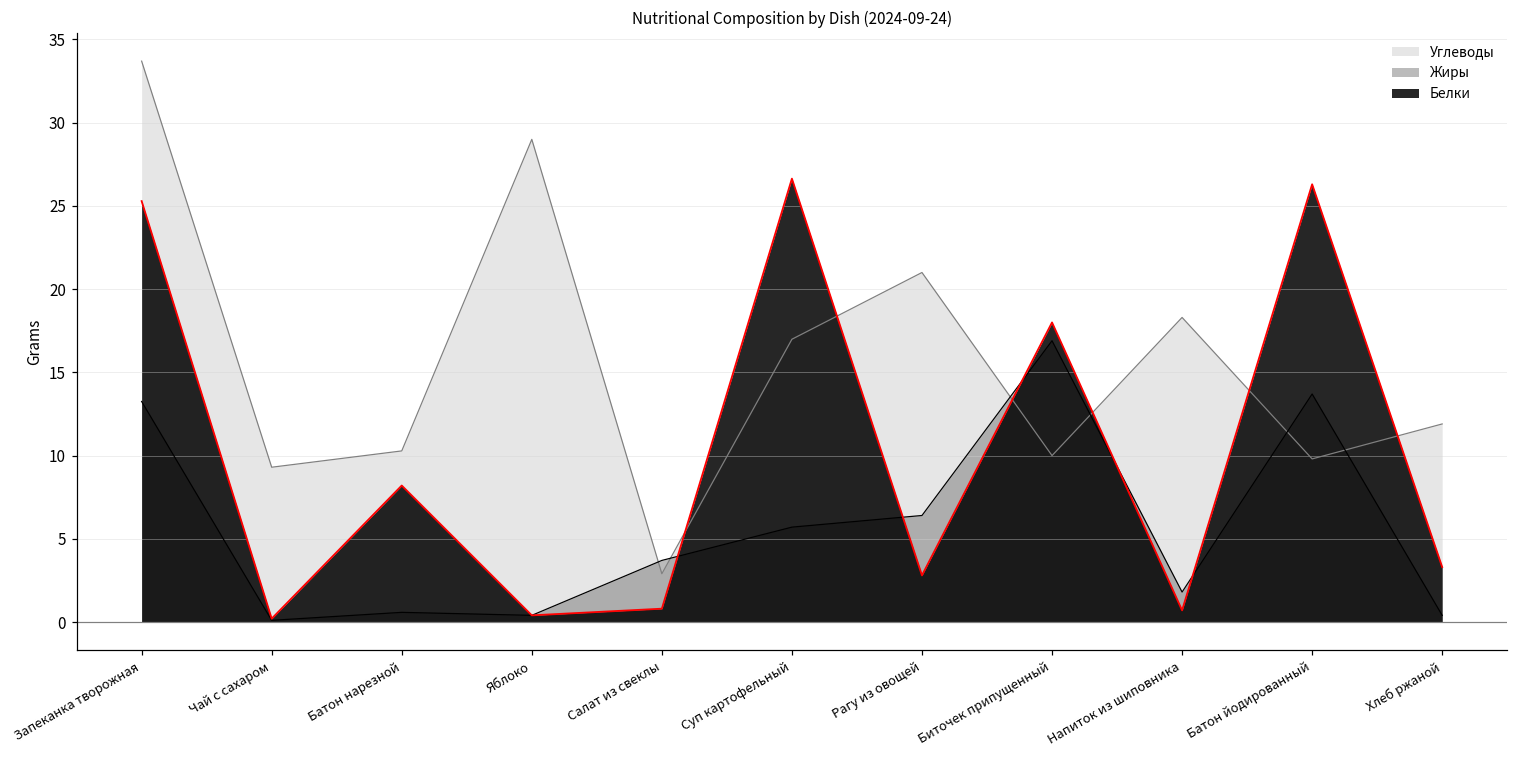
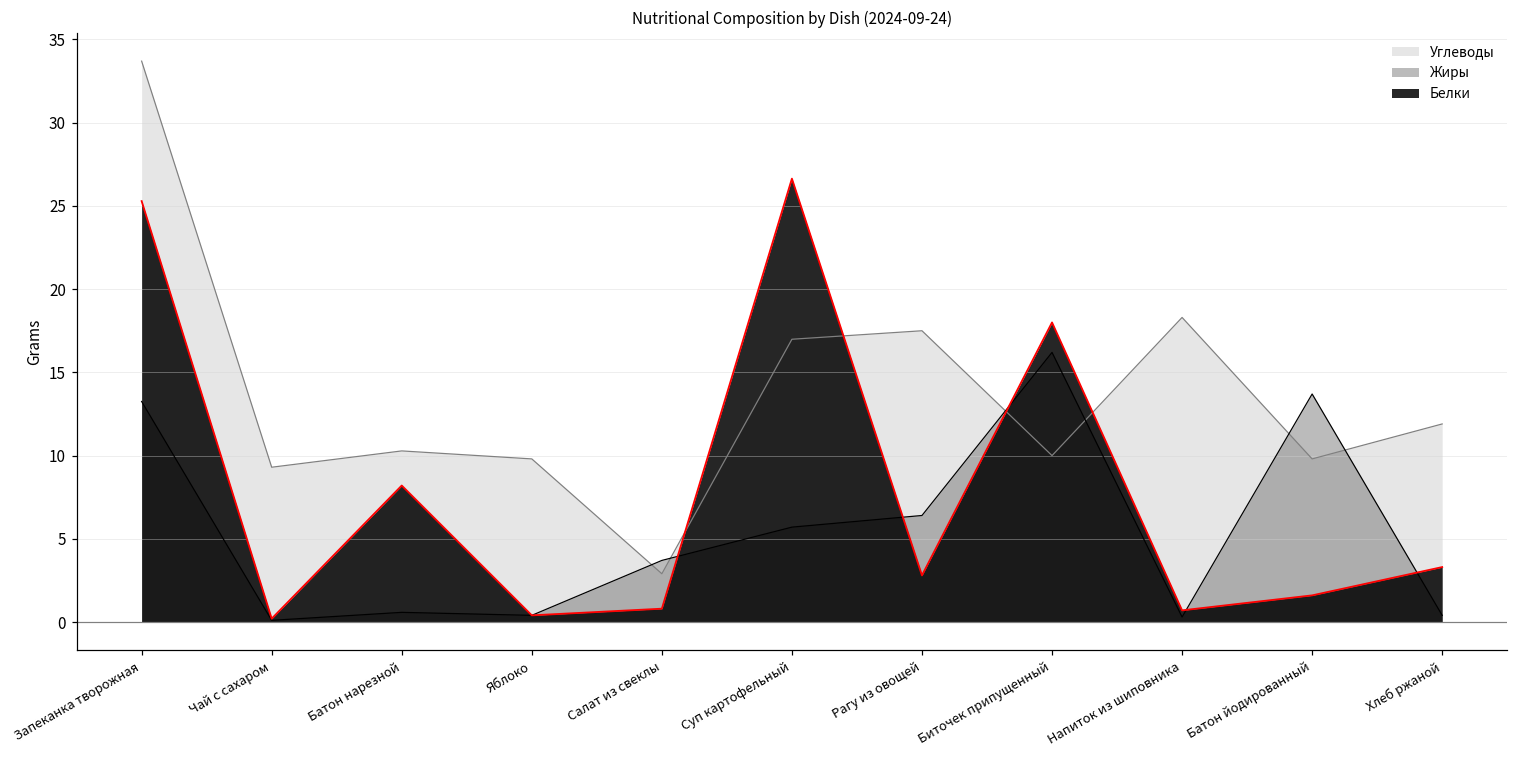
Углеводы, Яблоко: 29.0 -> 9.8
Углеводы, Рагу из овощей: 21.0 -> 17.5
Жиры, Биточек припущенный: 16.9 -> 16.2
Жиры, Напиток из шиповника: 1.8 -> 0.3
Белки, Батон йодированный: 26.3 -> 1.6
